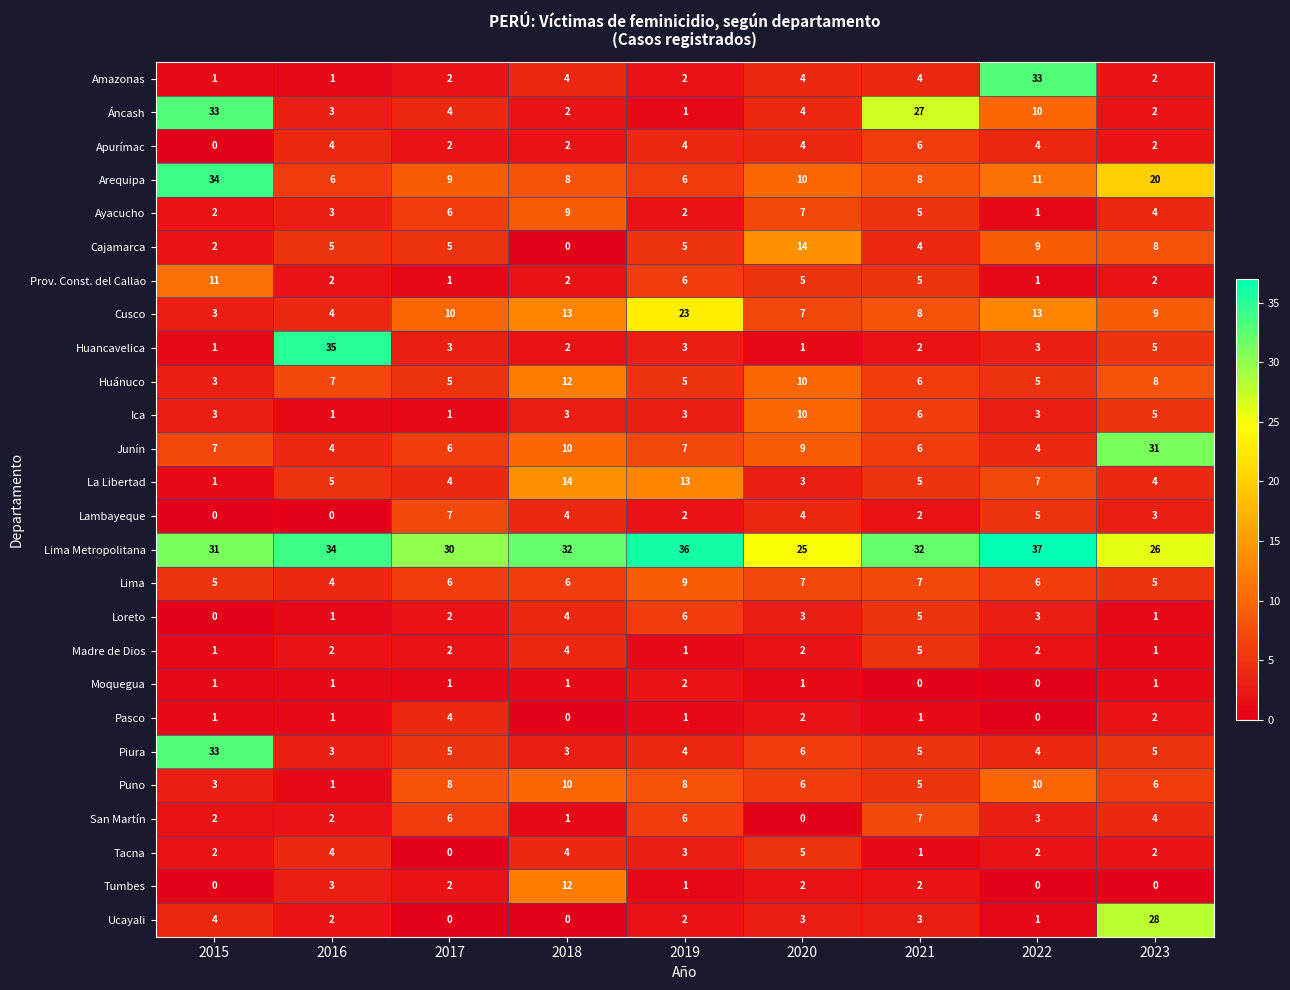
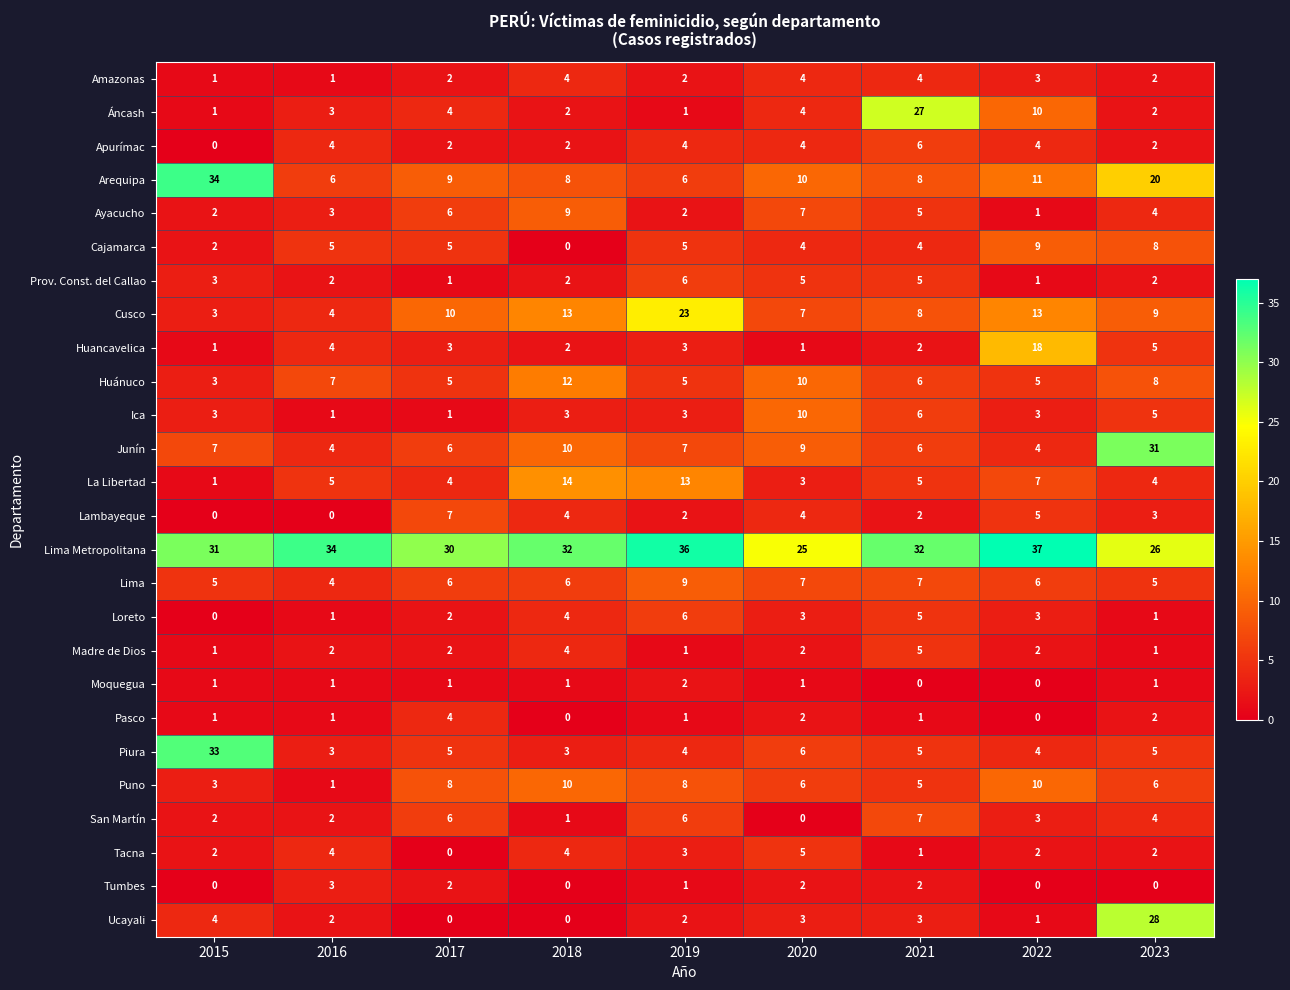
Amazonas, 2022: 33 -> 3
Áncash, 2015: 33 -> 1
Cajamarca, 2020: 14 -> 4
Prov. Const. del Callao, 2015: 11 -> 3
Huancavelica, 2016: 35 -> 4
Huancavelica, 2022: 3 -> 18
Tumbes, 2018: 12 -> 0
